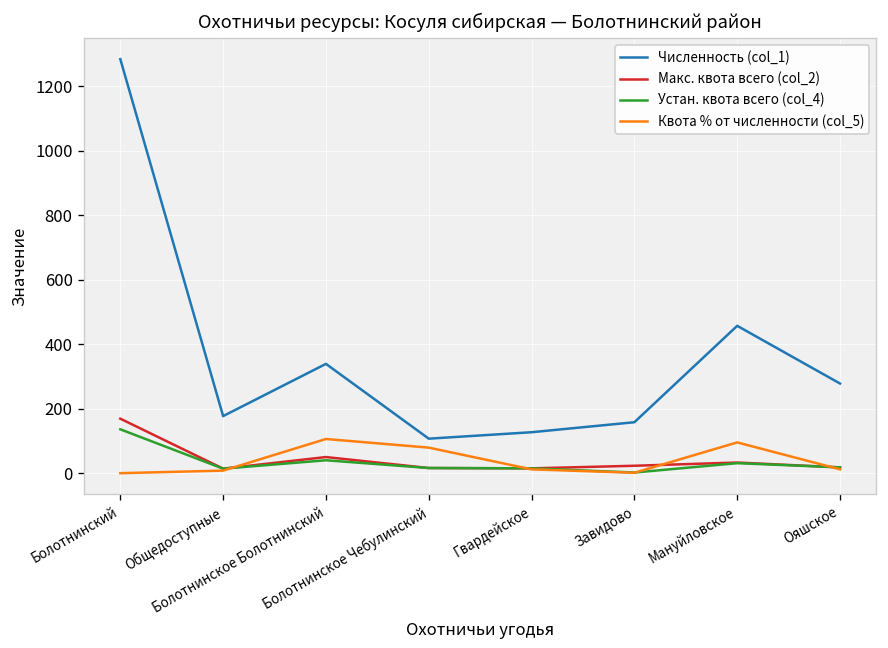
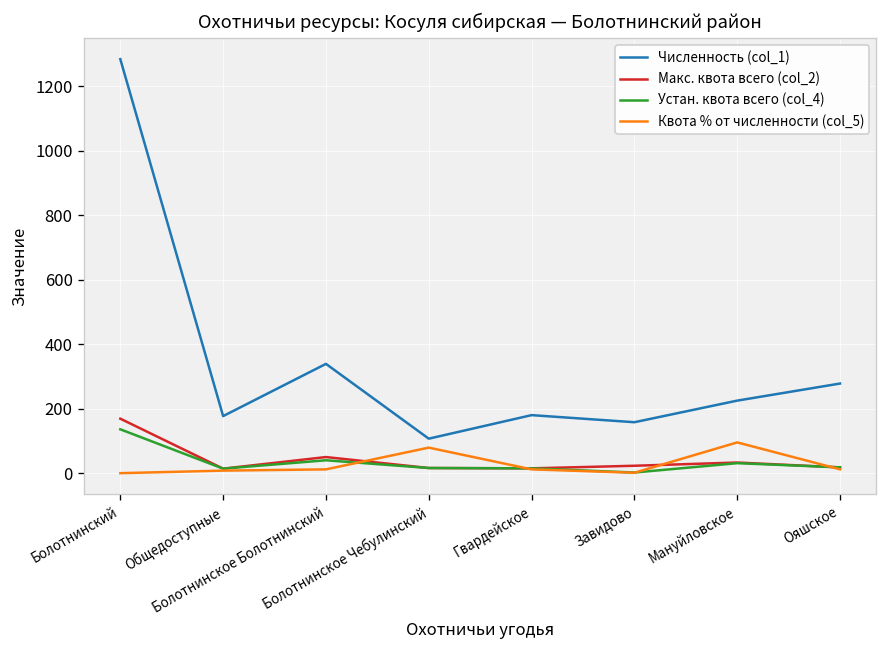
Квота % от численности (col_5), Болотнинское Болотнинский: 110 -> 10
Численность (col_1), Гвардейское: 130 -> 180
Численность (col_1), Мануйловское: 460 -> 230
